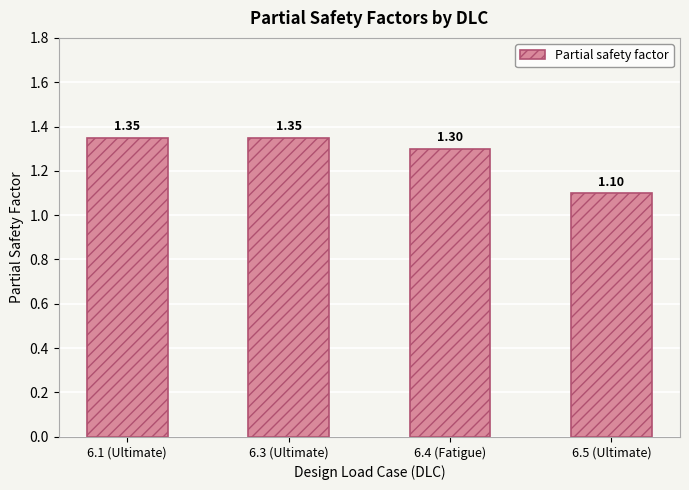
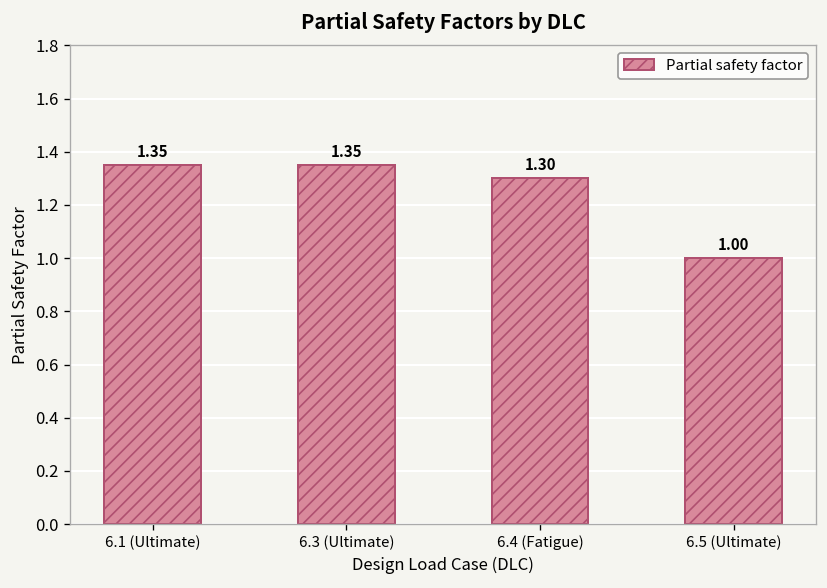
6.5 (Ultimate): 1.10 -> 1.00
